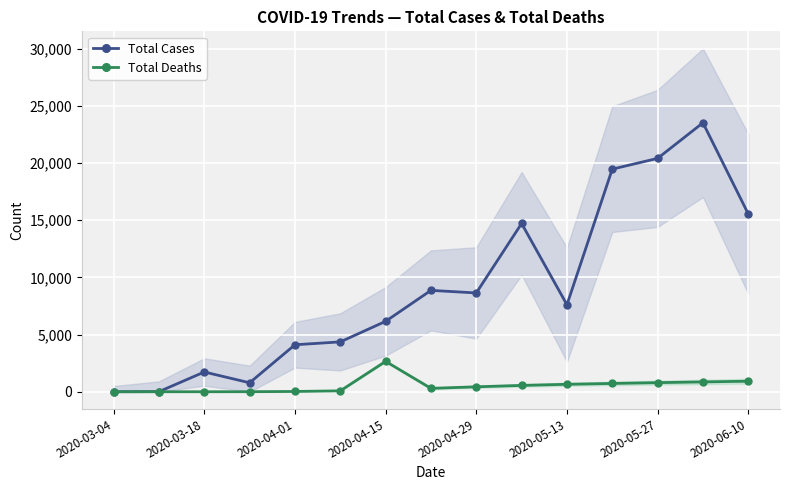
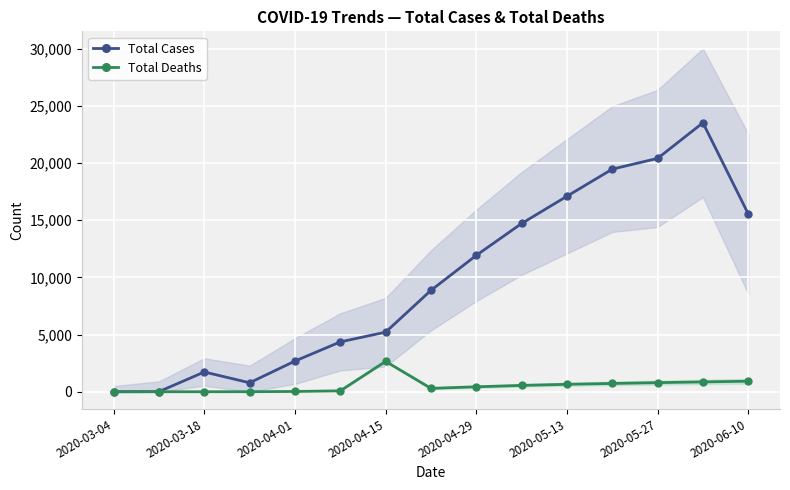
Total Cases, 2020-04-01: 4,100 -> 2,700
Total Cases, 2020-04-15: 6,200 -> 5,200
Total Cases, 2020-04-29: 8,600 -> 11,900
Total Cases, 2020-05-13: 7,600 -> 17,100
